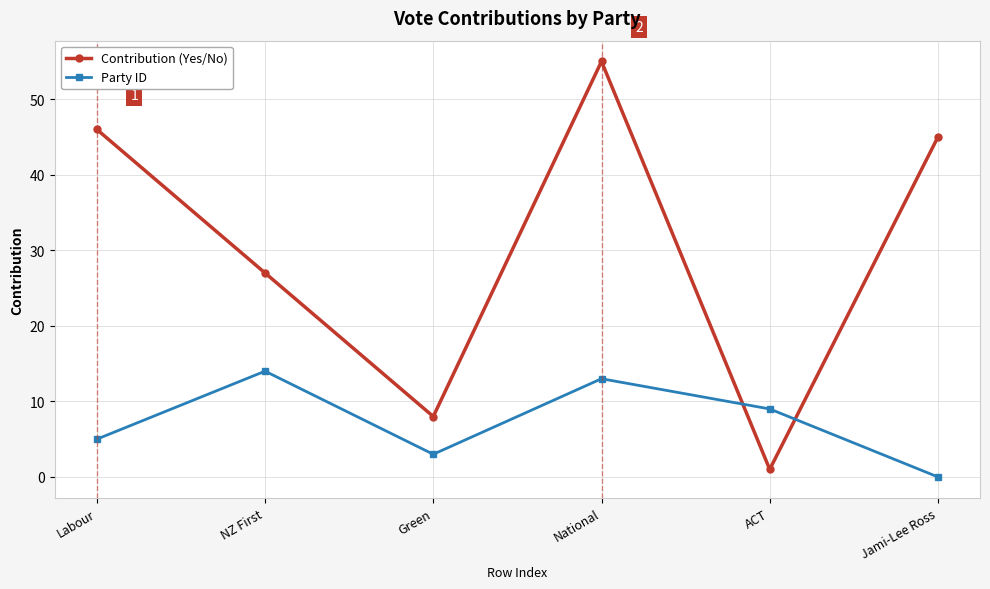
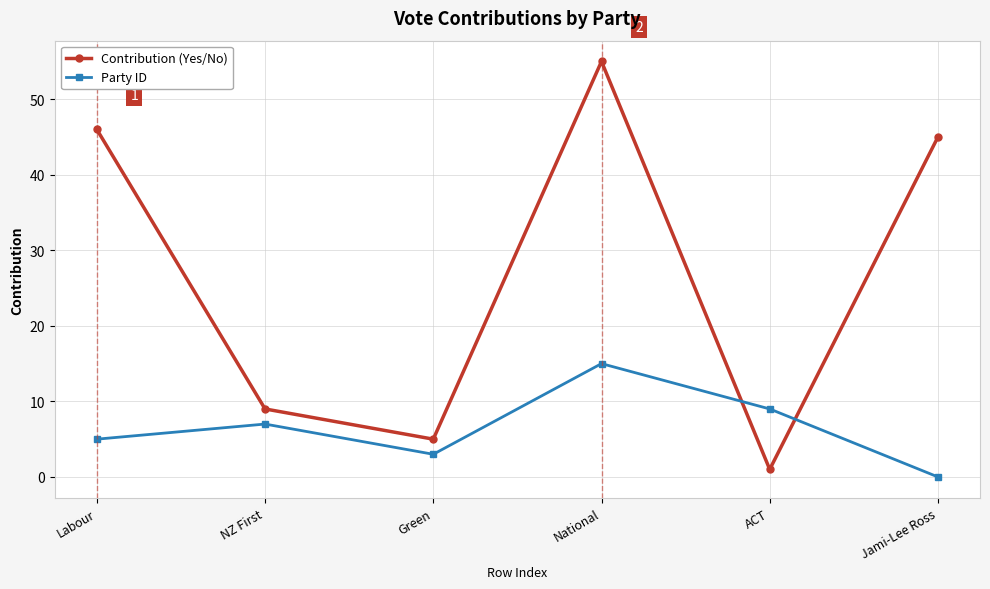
Contribution (Yes/No), NZ First: 27 -> 9
Party ID, NZ First: 14 -> 7
Contribution (Yes/No), Green: 8 -> 5
Party ID, National: 13 -> 15
